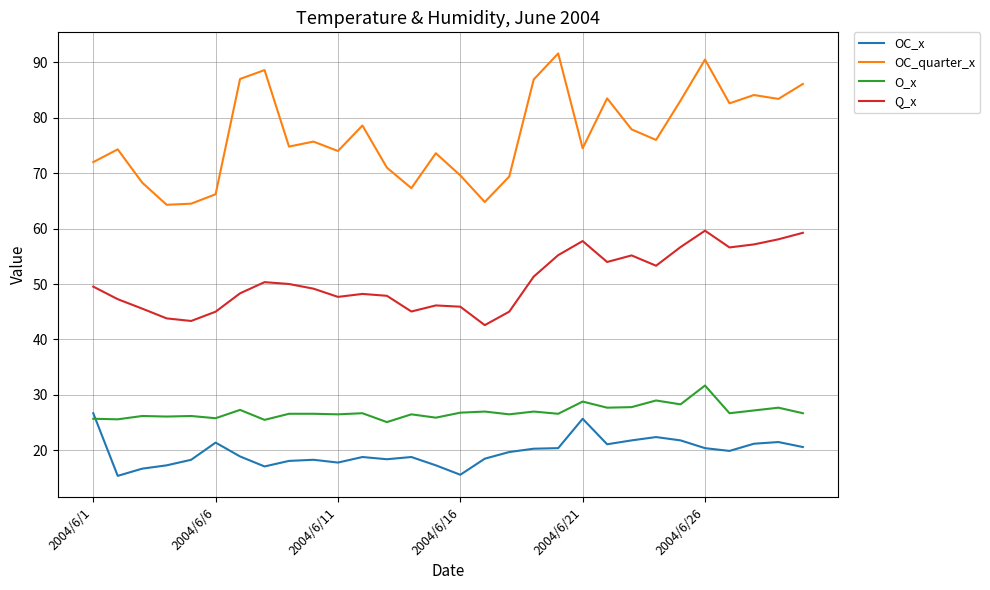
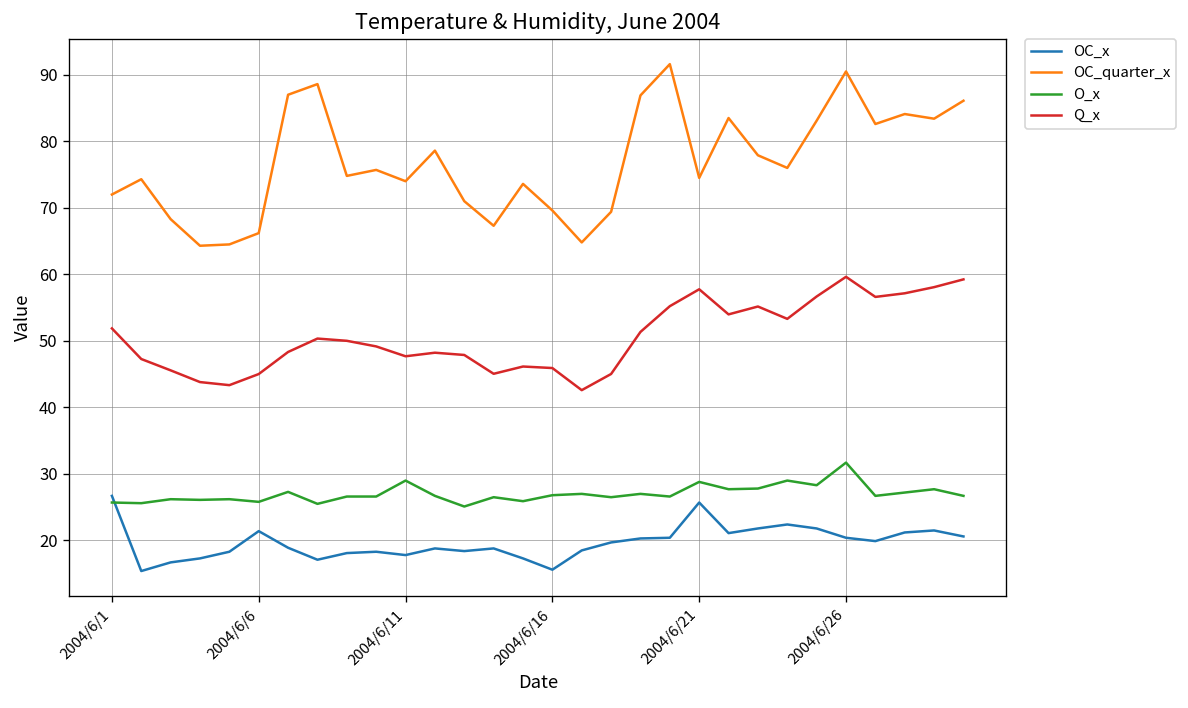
Q_x, 2004/6/1: 50 -> 52
O_x, 2004/6/11: 27 -> 29
